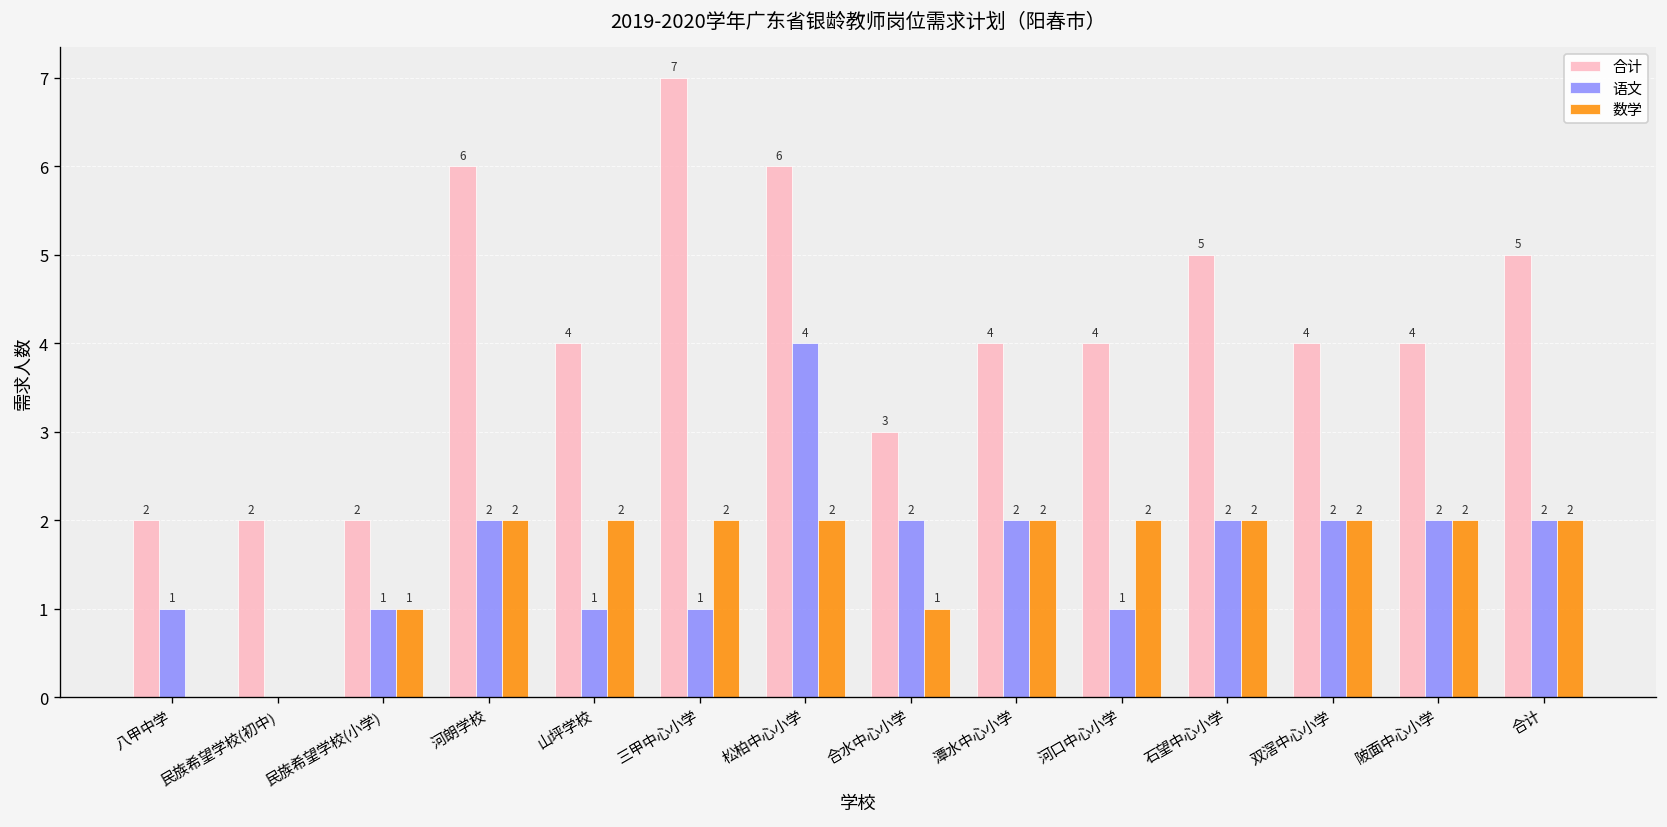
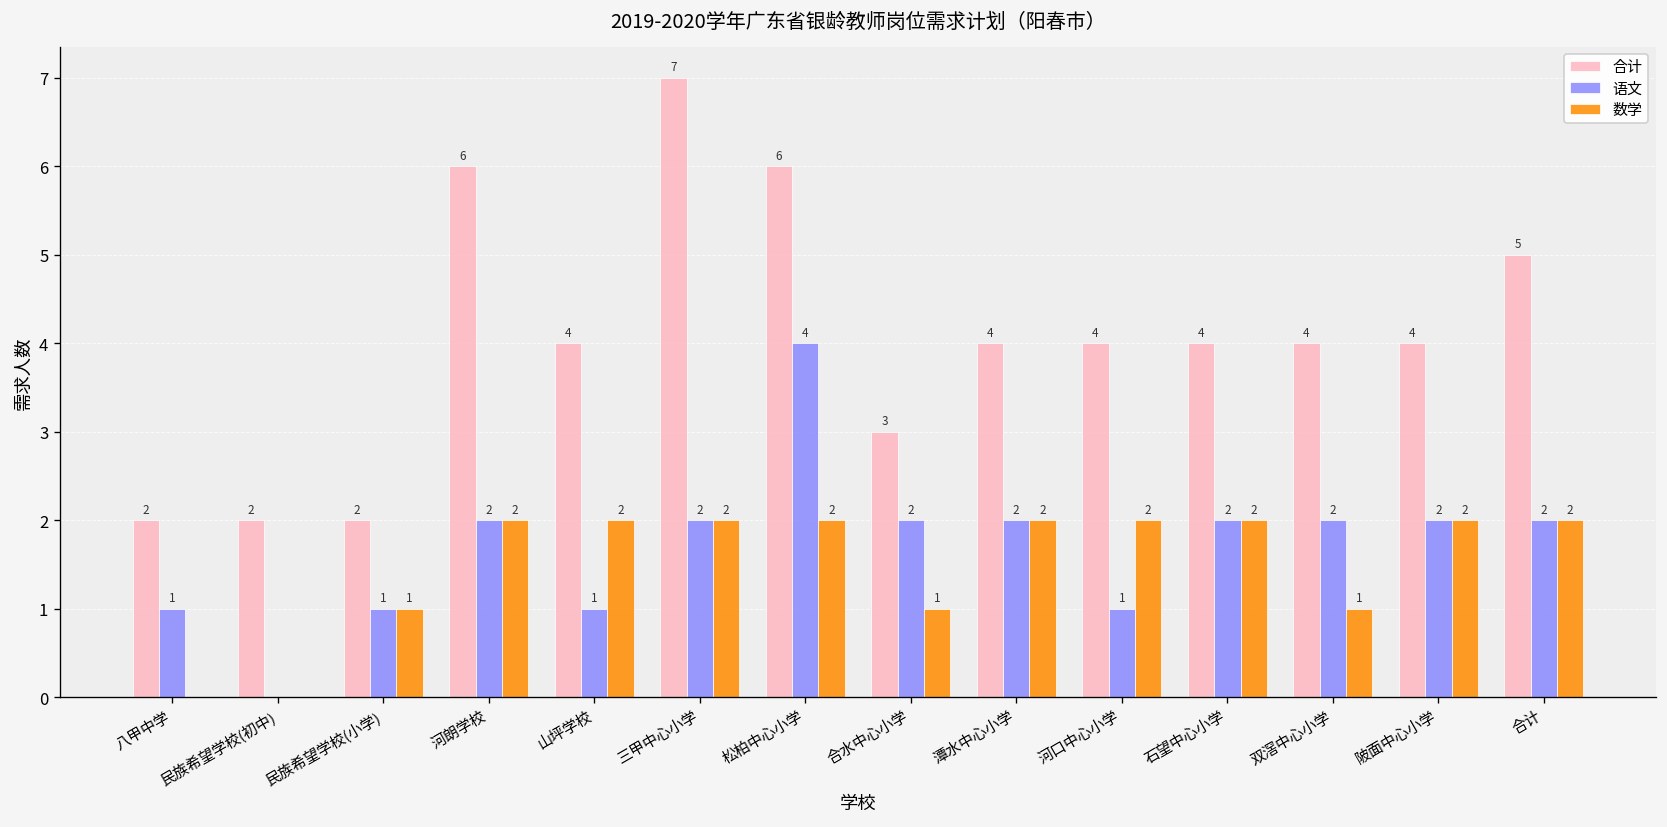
语文, 三甲中心小学: 1 -> 2
合计, 石望中心小学: 5 -> 4
数学, 双滘中心小学: 2 -> 1
